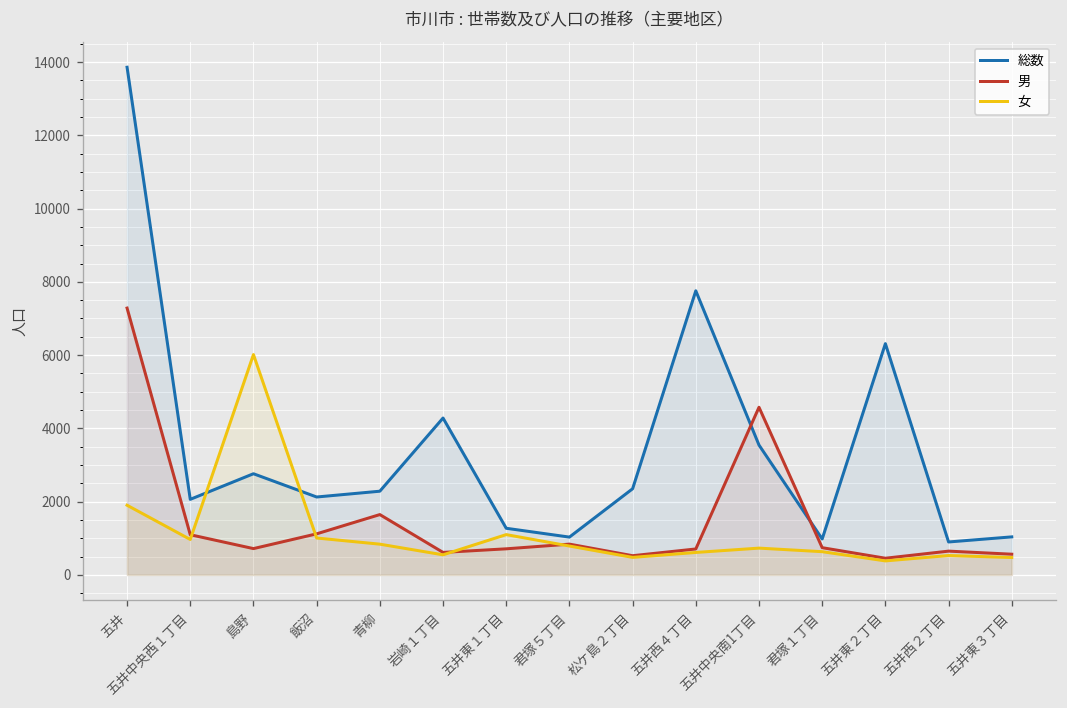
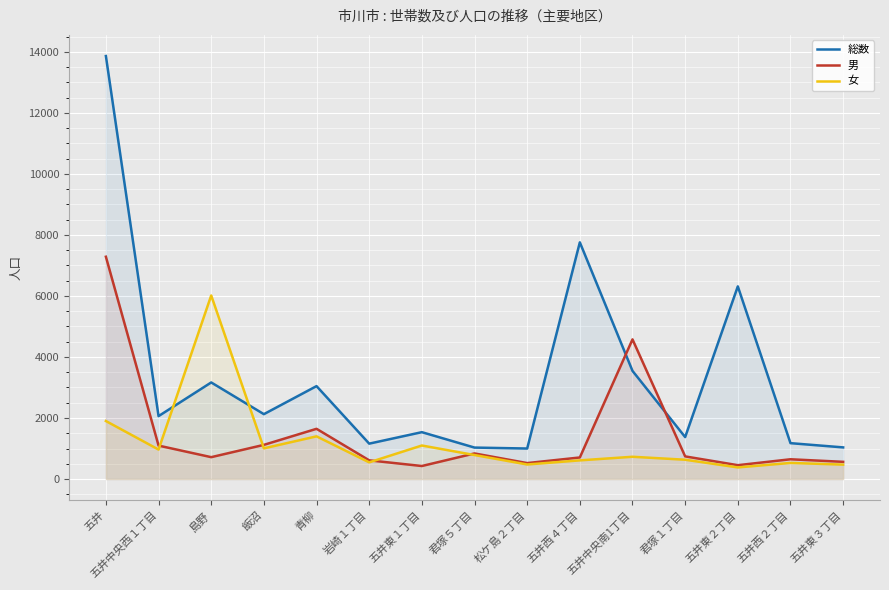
総数, 島野: 2800 -> 3200
総数, 青柳: 2300 -> 3000
女, 青柳: 800 -> 1400
総数, 岩崎１丁目: 4300 -> 1200
総数, 五井東１丁目: 1300 -> 1500
男, 五井東１丁目: 700 -> 400
総数, 松ケ島２丁目: 2400 -> 1000
総数, 君塚１丁目: 1000 -> 1400
総数, 五井西２丁目: 900 -> 1200
